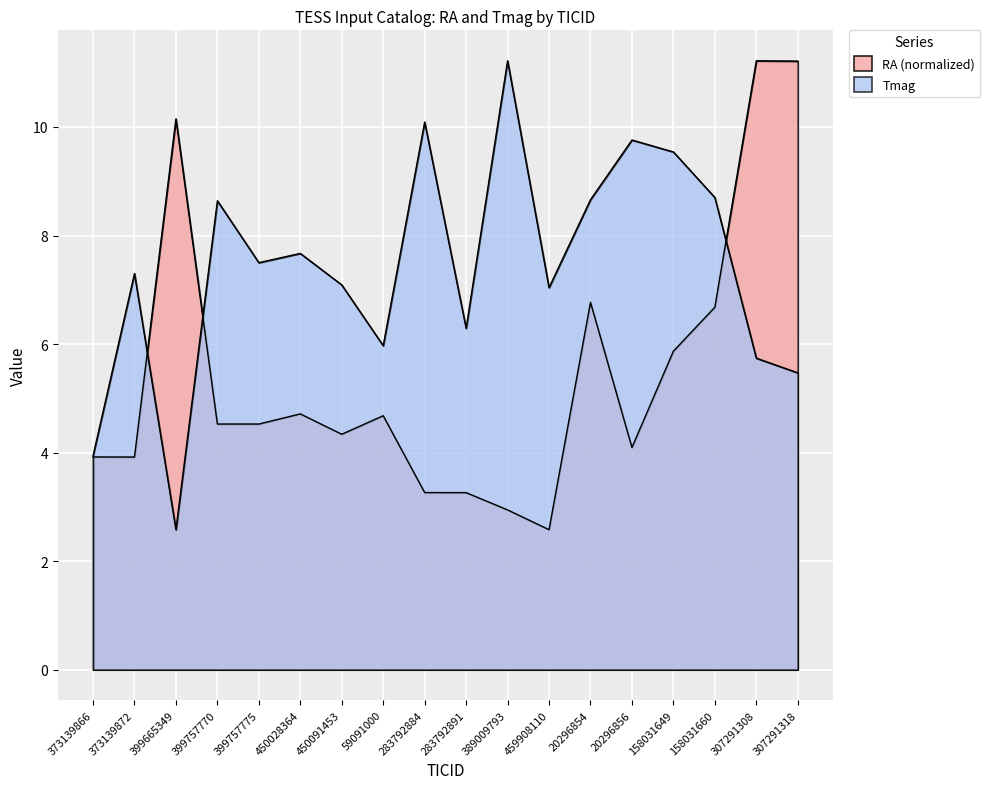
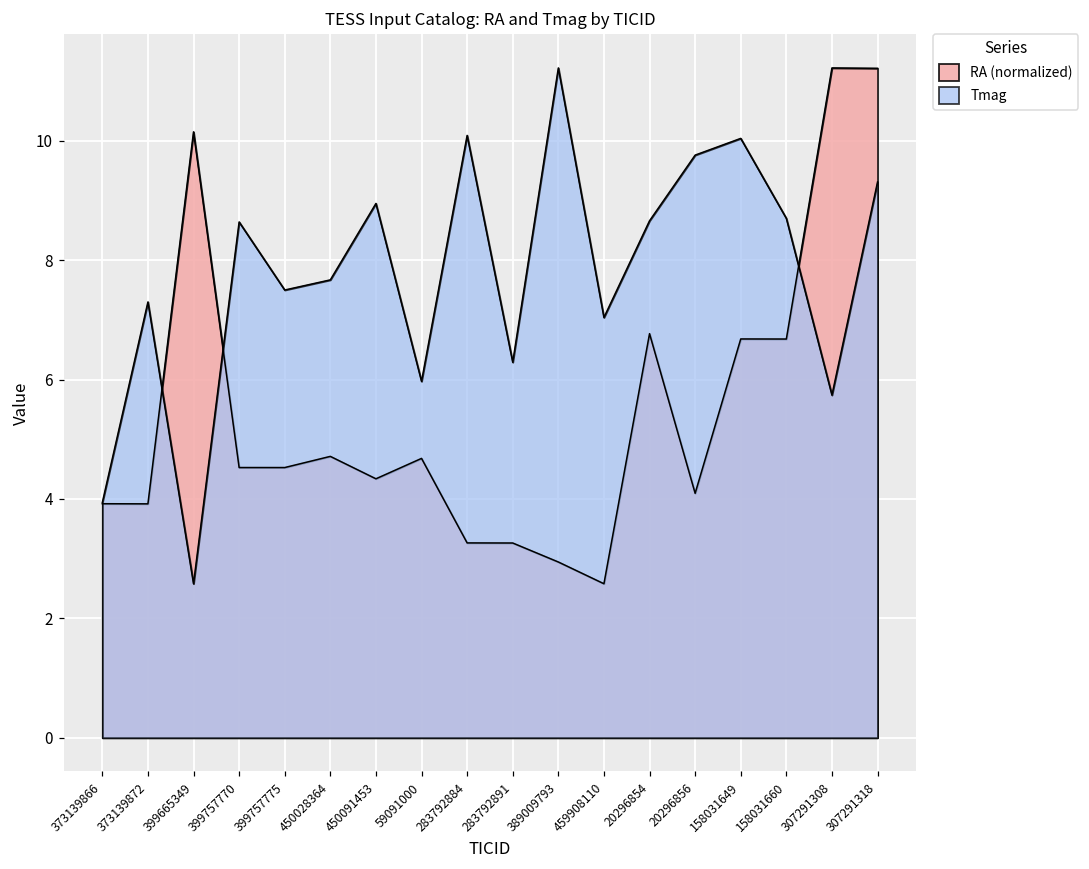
Tmag, 450091453: 7.1 -> 9.0
RA (normalized), 158031649: 5.9 -> 6.7
Tmag, 158031649: 9.5 -> 10.0
Tmag, 307291318: 5.5 -> 9.3
